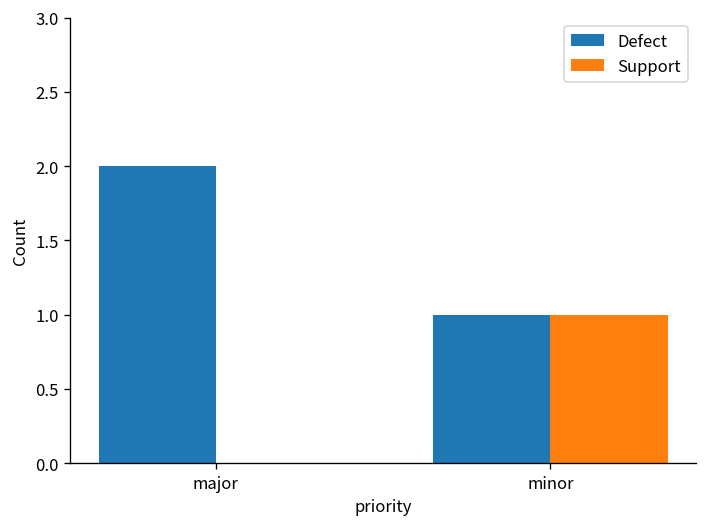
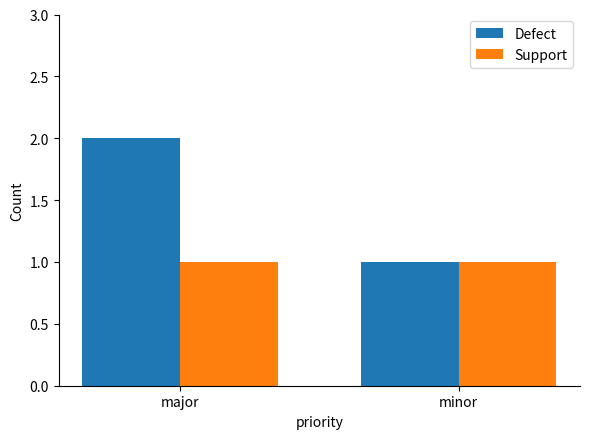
Support, major: 0 -> 1
